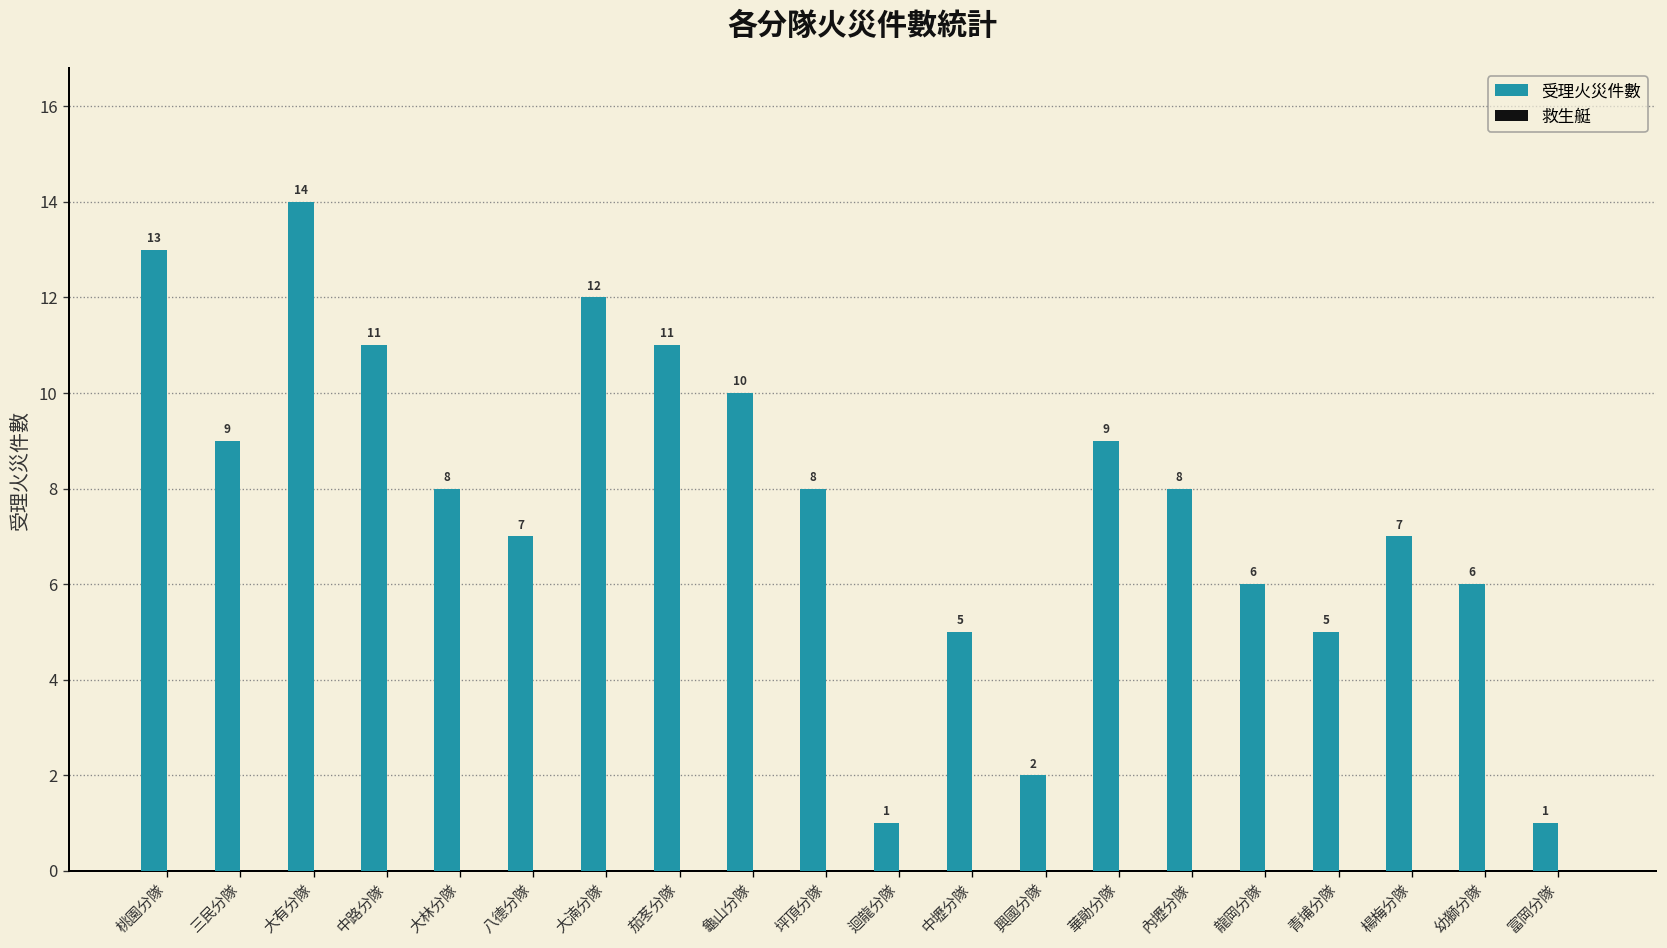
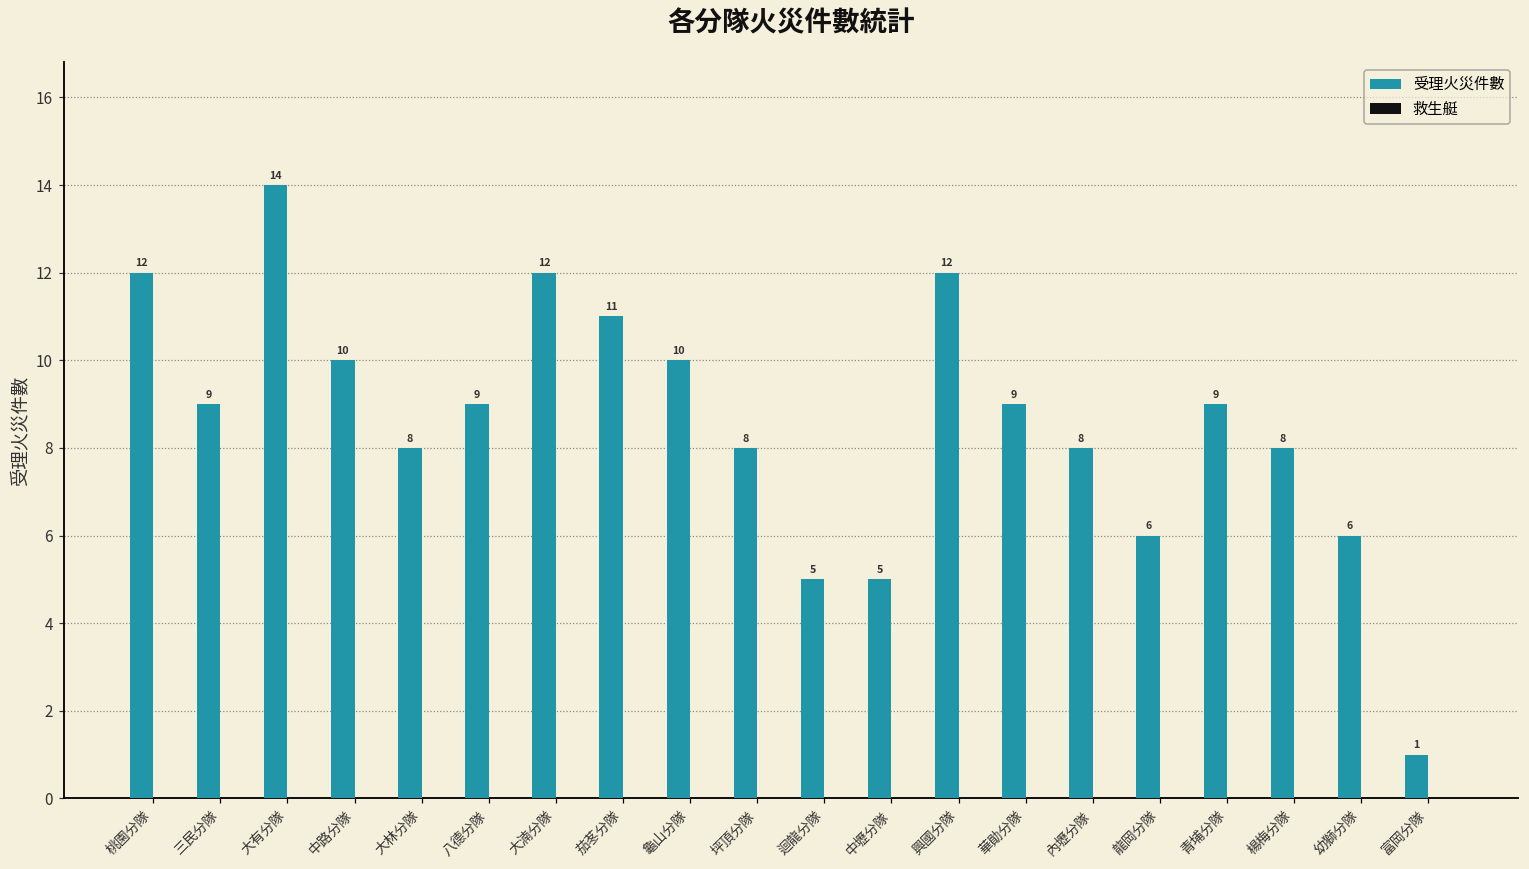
受理火災件數, 桃園分隊: 13 -> 12
受理火災件數, 中路分隊: 11 -> 10
受理火災件數, 八德分隊: 7 -> 9
受理火災件數, 迴龍分隊: 1 -> 5
受理火災件數, 興國分隊: 2 -> 12
受理火災件數, 青埔分隊: 5 -> 9
受理火災件數, 楊梅分隊: 7 -> 8
